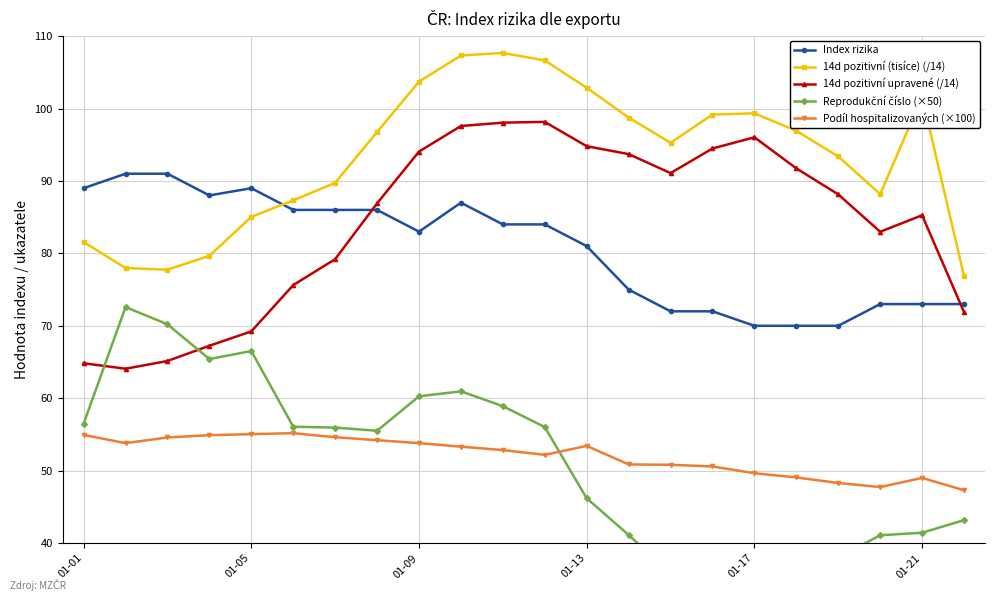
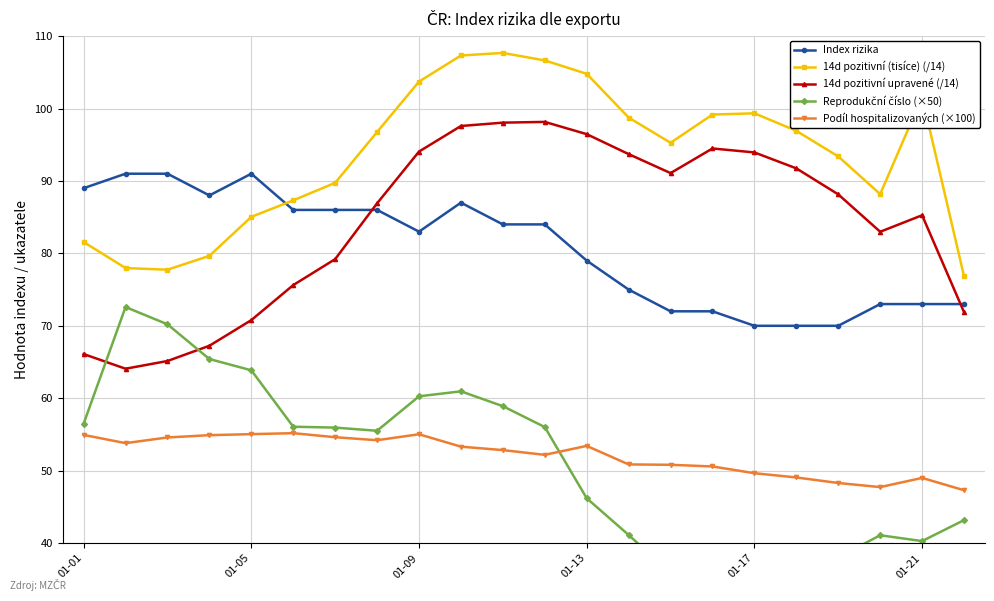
14d pozitivní upravené (/14), 01-01: 65 -> 66
Index rizika, 01-05: 89 -> 91
14d pozitivní upravené (/14), 01-05: 69 -> 71
Reprodukční číslo (×50), 01-05: 67 -> 64
Podíl hospitalizovaných (×100), 01-09: 54 -> 55
Index rizika, 01-13: 81 -> 79
14d pozitivní (tisíce) (/14), 01-13: 103 -> 105
14d pozitivní upravené (/14), 01-13: 95 -> 96
14d pozitivní upravené (/14), 01-17: 96 -> 94
Reprodukční číslo (×50), 01-21: 41 -> 40
